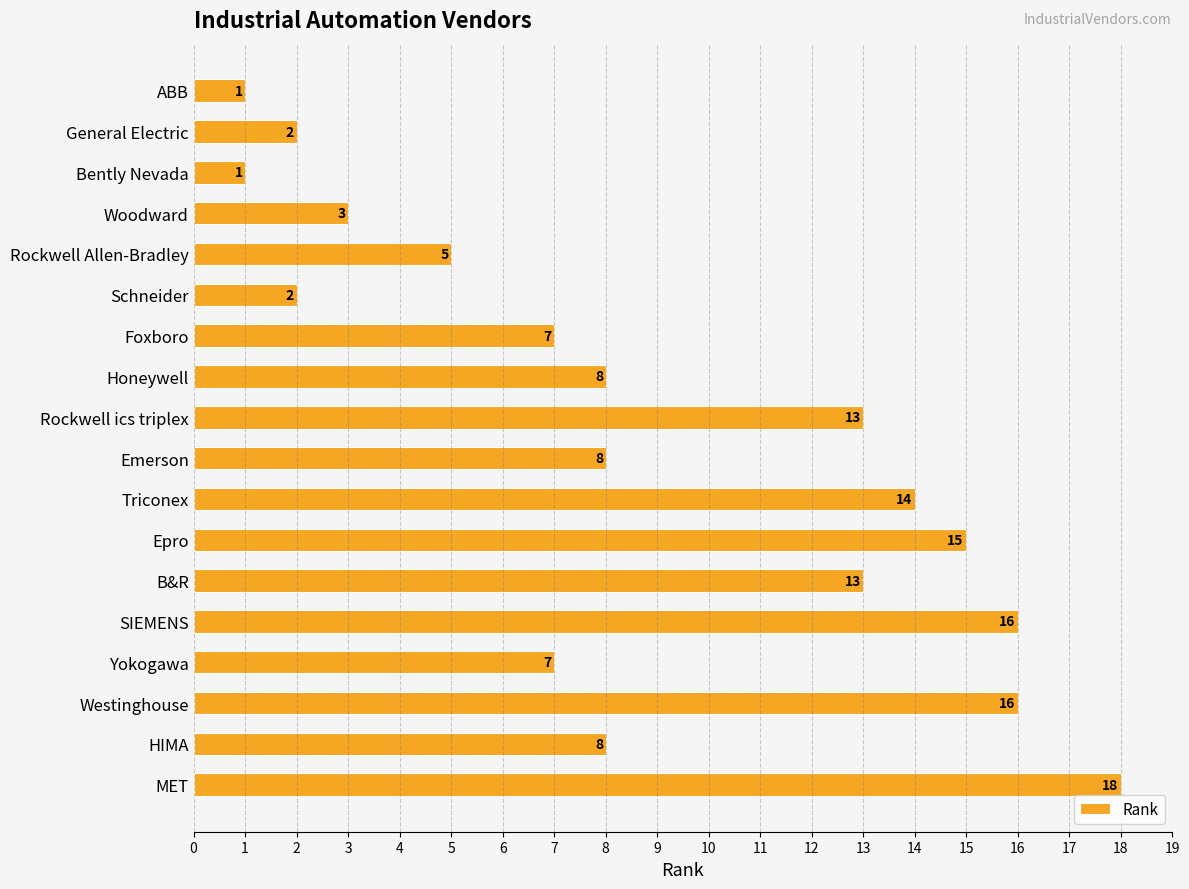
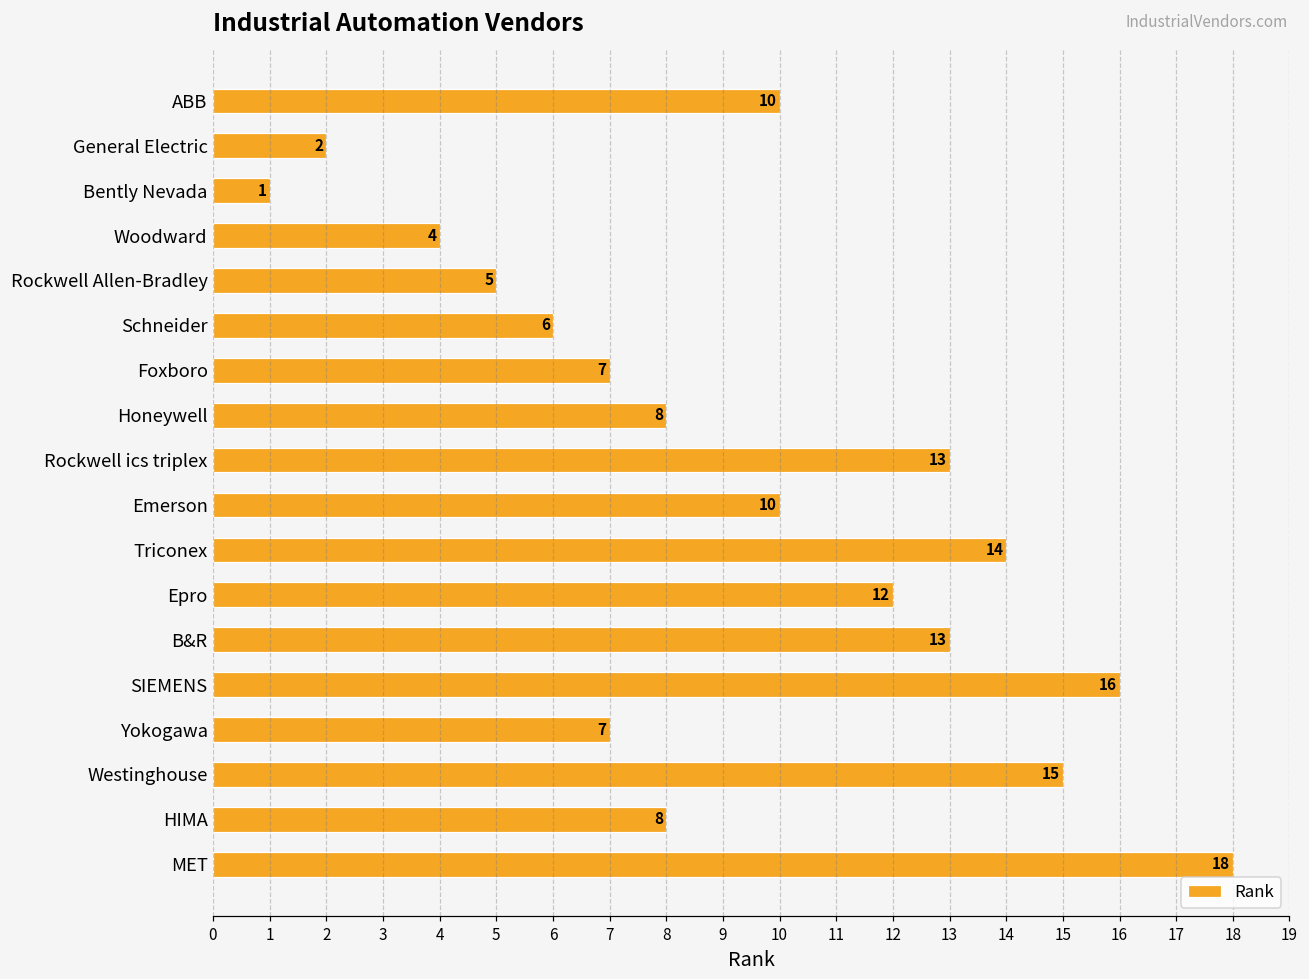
ABB: 1 -> 10
Woodward: 3 -> 4
Schneider: 2 -> 6
Emerson: 8 -> 10
Epro: 15 -> 12
Westinghouse: 16 -> 15
